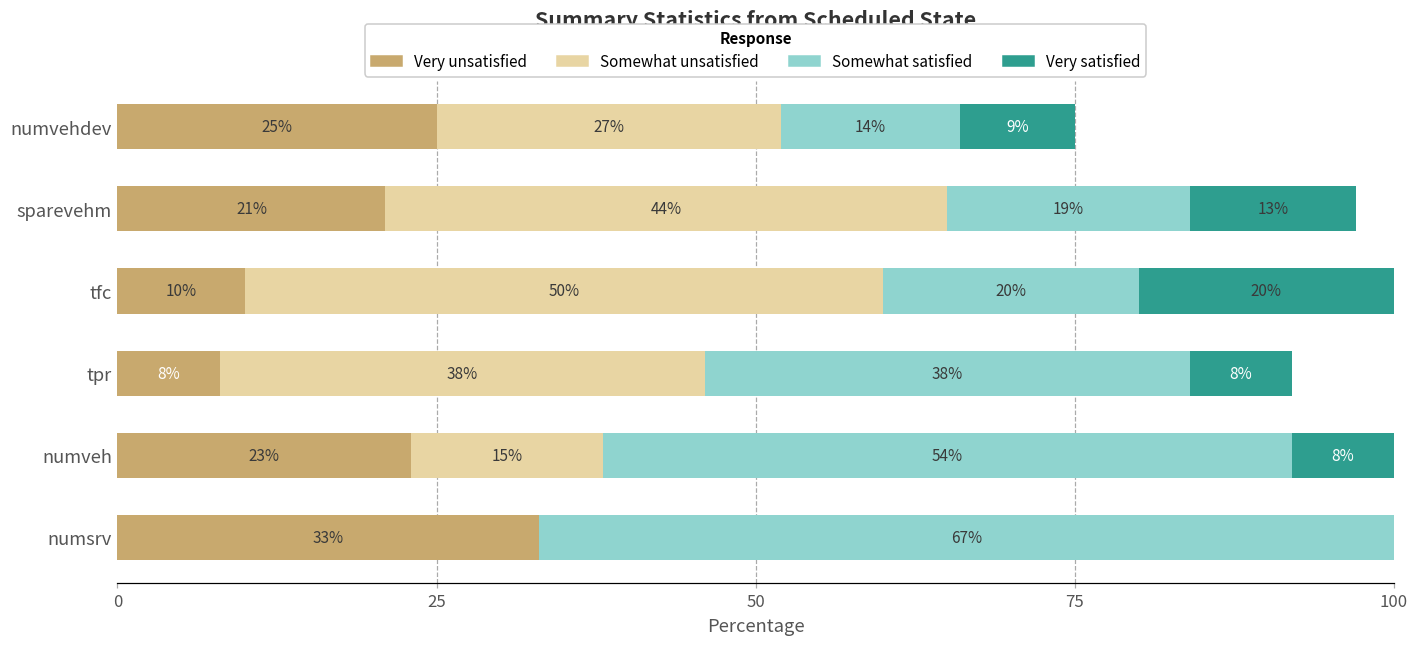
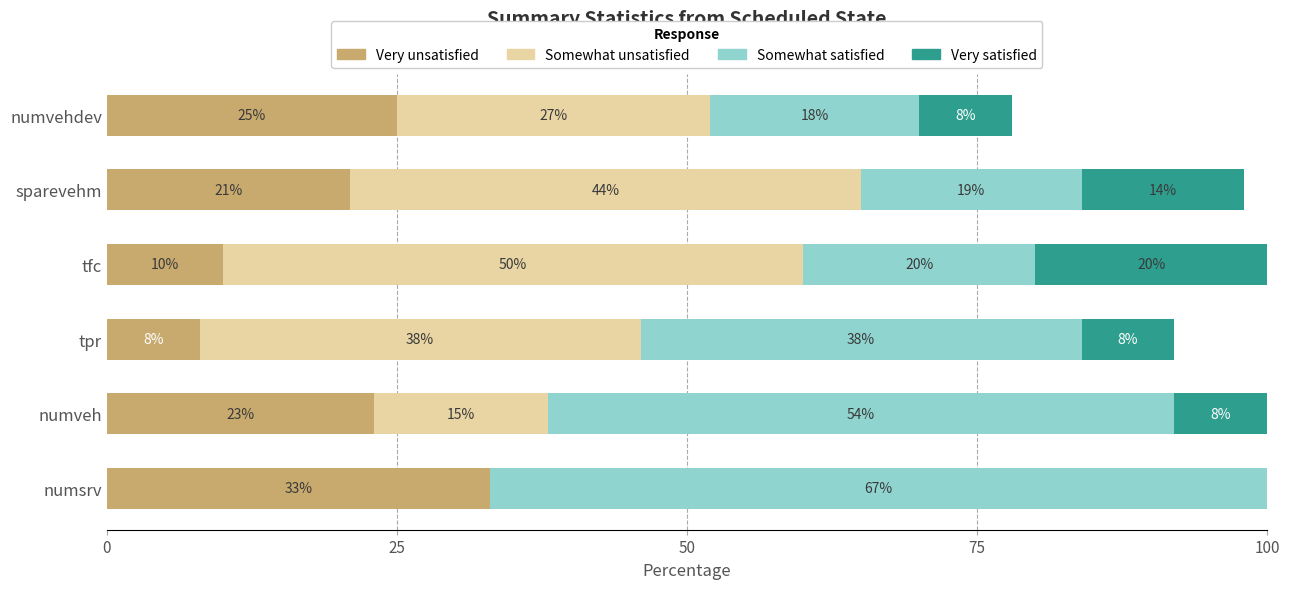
Somewhat satisfied, numvehdev: 14% -> 18%
Very satisfied, numvehdev: 9% -> 8%
Very satisfied, sparevehm: 13% -> 14%
